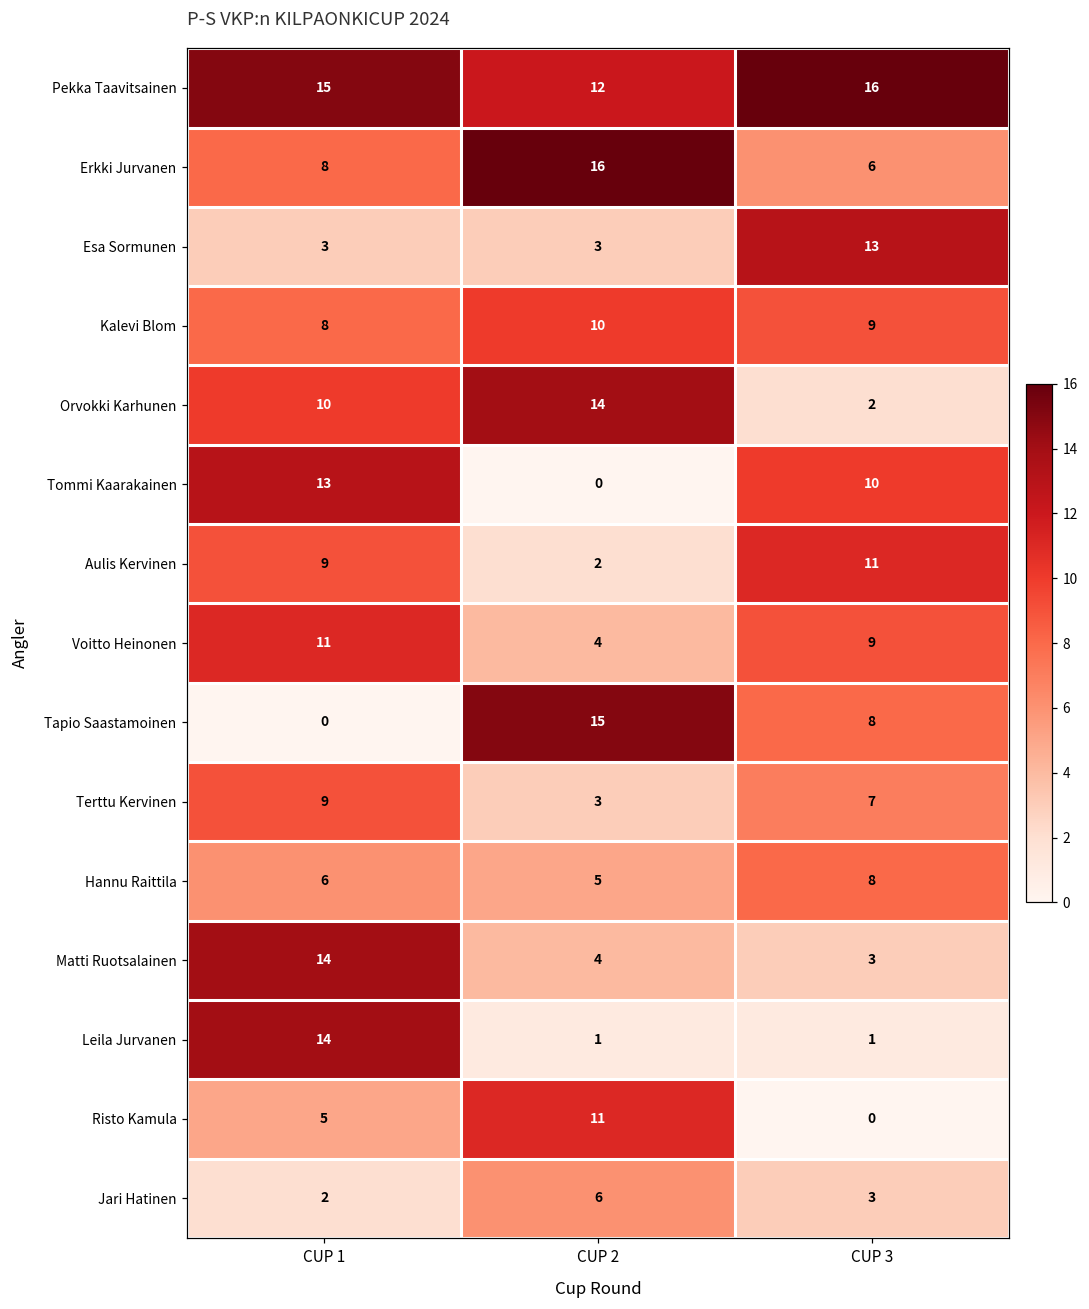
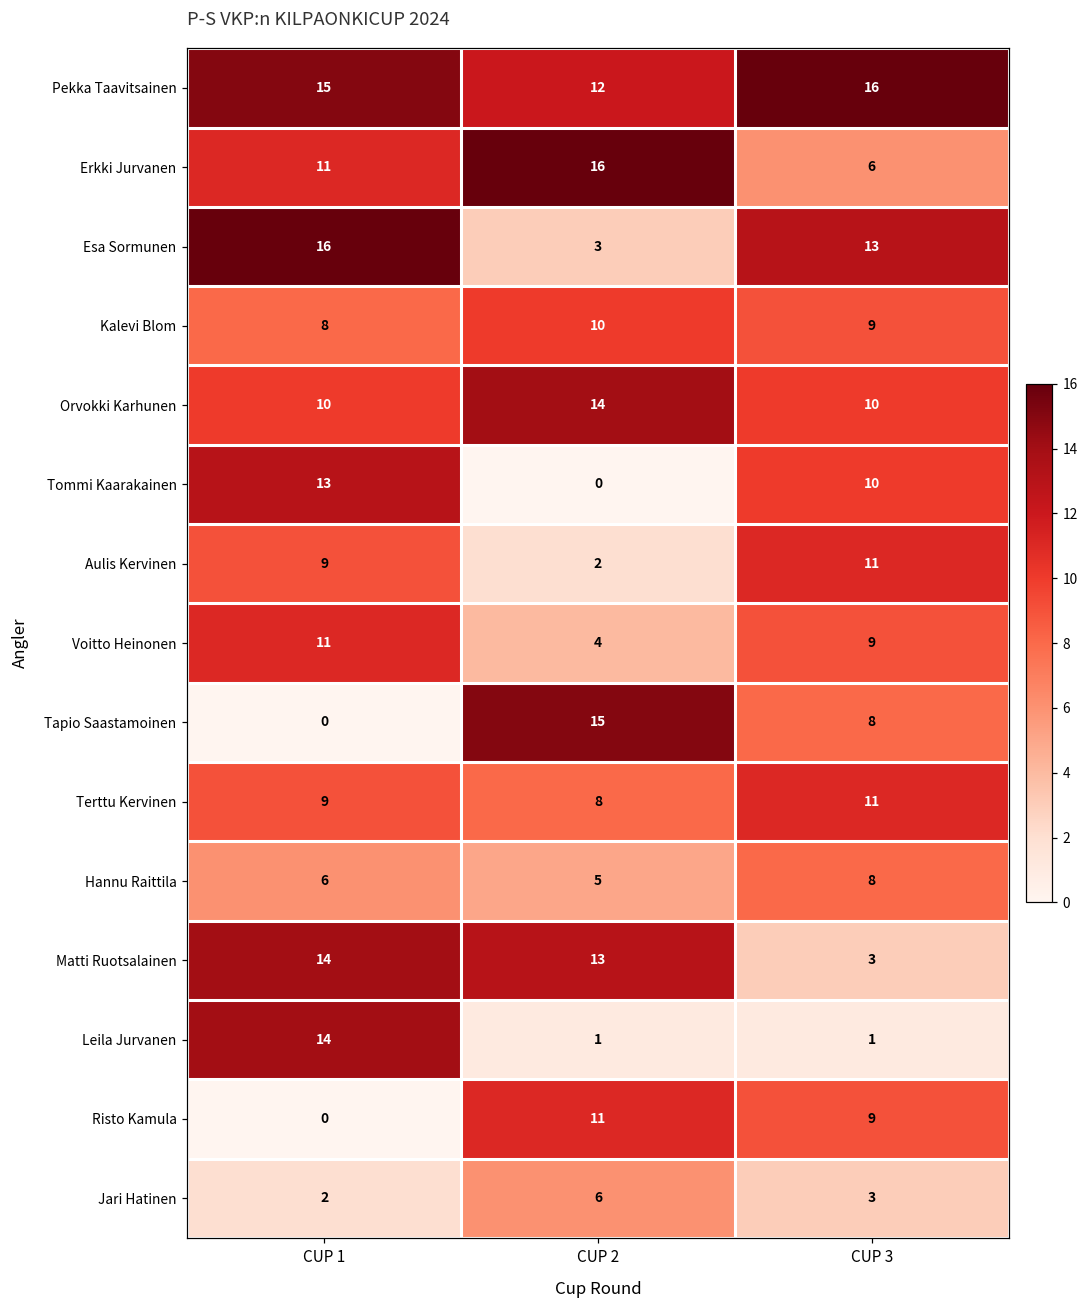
Erkki Jurvanen, CUP 1: 8 -> 11
Esa Sormunen, CUP 1: 3 -> 16
Orvokki Karhunen, CUP 3: 2 -> 10
Terttu Kervinen, CUP 2: 3 -> 8
Terttu Kervinen, CUP 3: 7 -> 11
Matti Ruotsalainen, CUP 2: 4 -> 13
Risto Kamula, CUP 1: 5 -> 0
Risto Kamula, CUP 3: 0 -> 9
